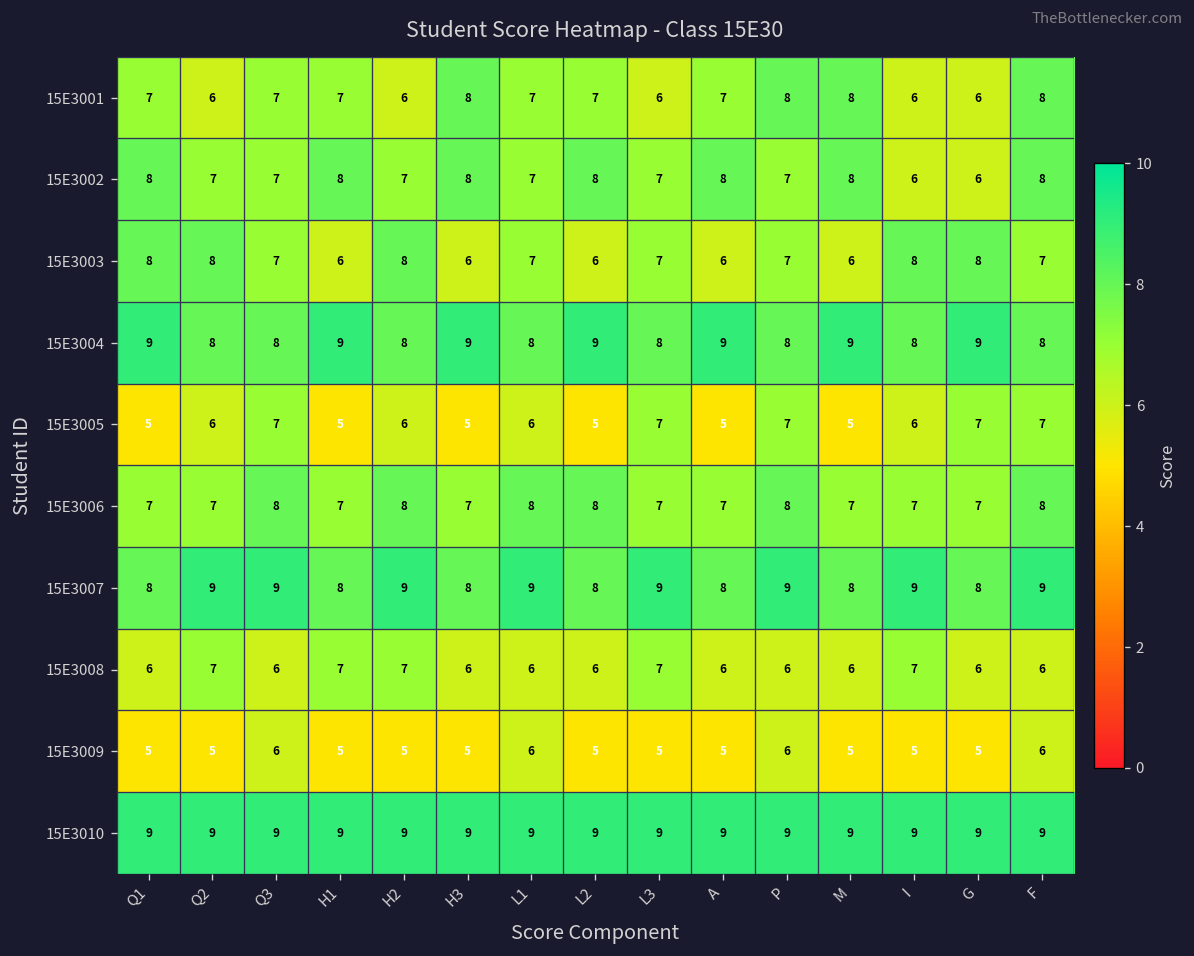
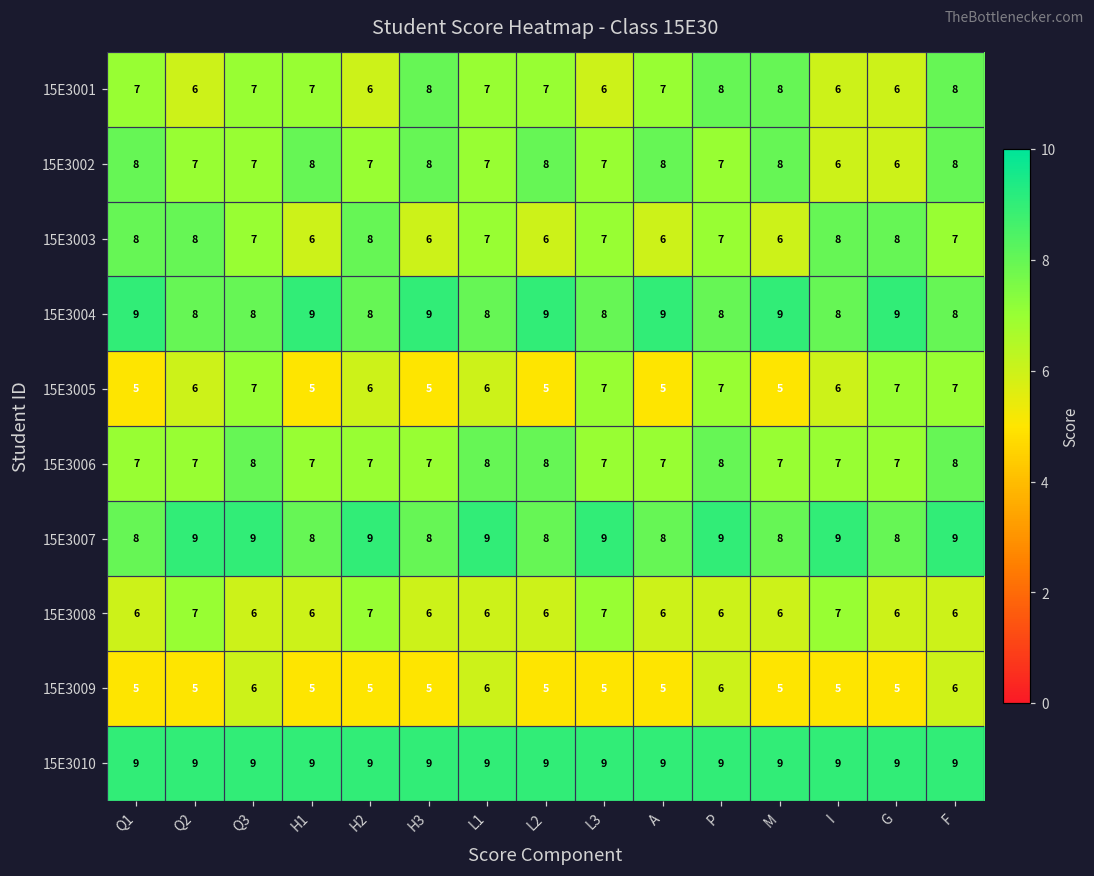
15E3006, H2: 8 -> 7
15E3008, H1: 7 -> 6
